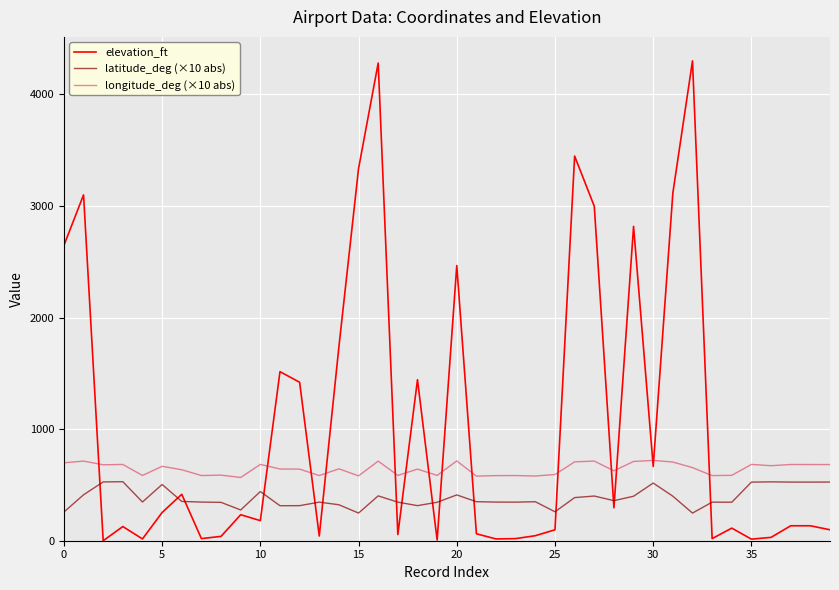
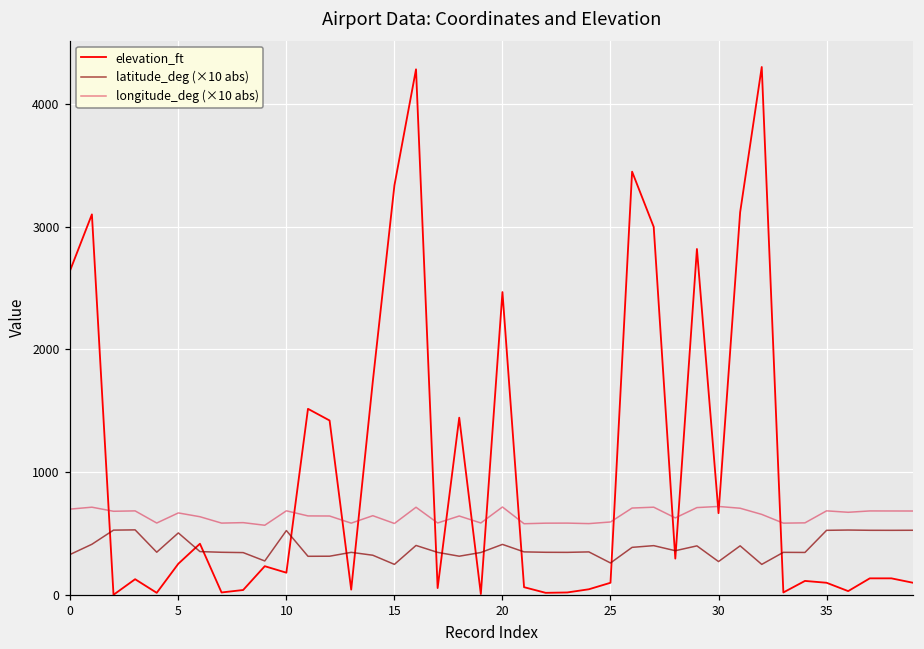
latitude_deg (×10 abs), 0: 260 -> 330
latitude_deg (×10 abs), 10: 440 -> 520
latitude_deg (×10 abs), 30: 520 -> 270
elevation_ft, 35: 10 -> 100
